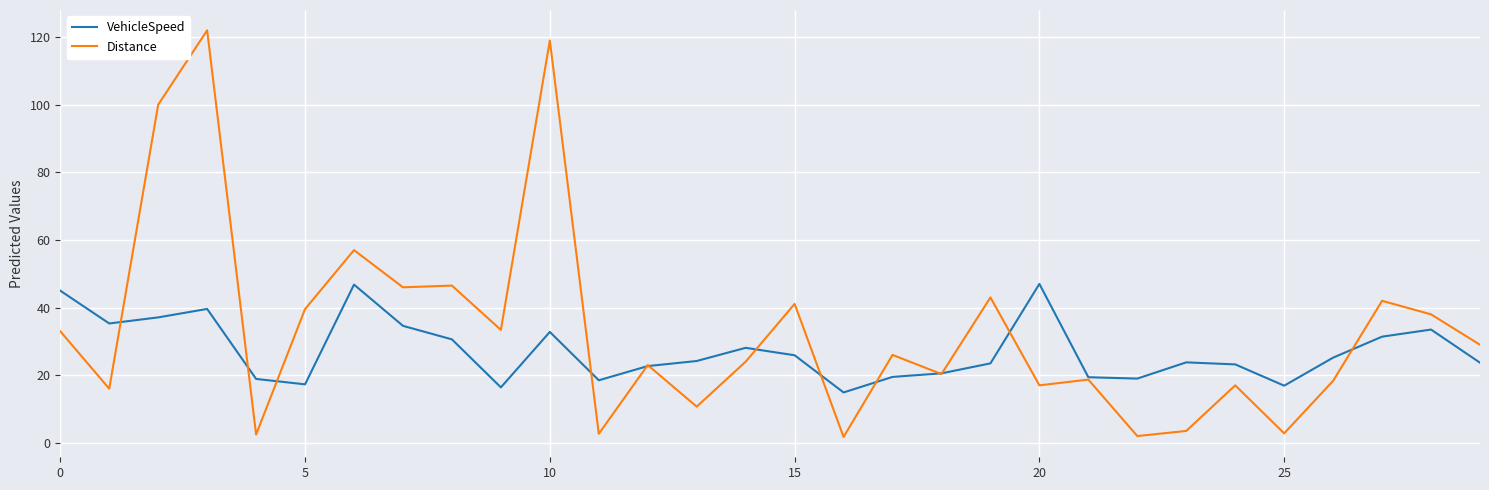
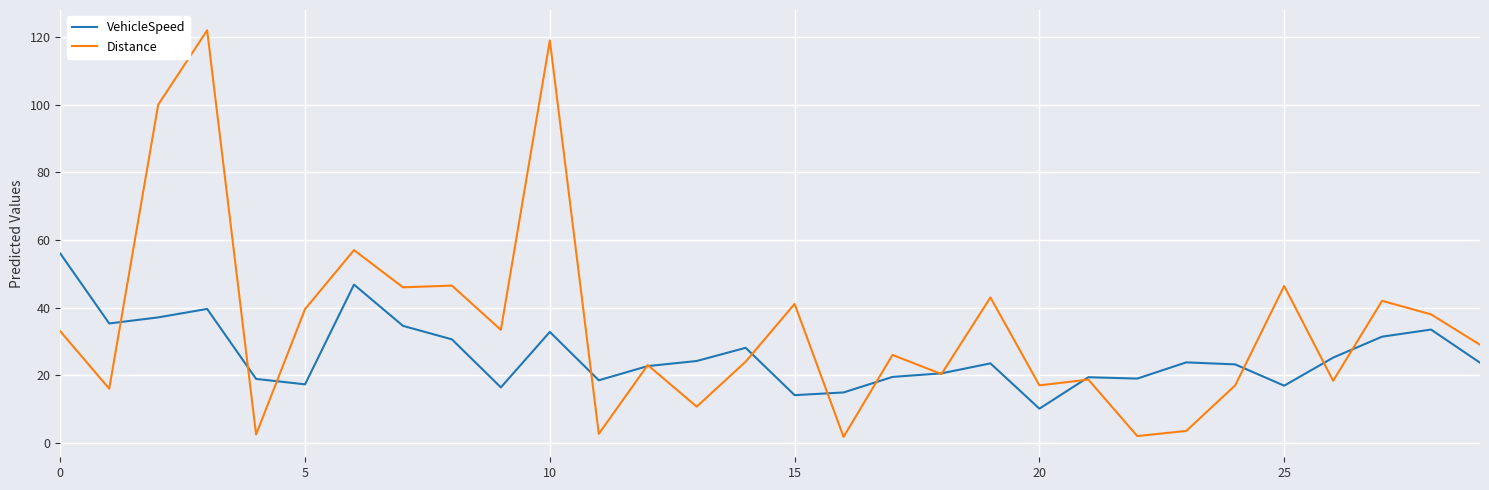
VehicleSpeed, 0: 45 -> 56
VehicleSpeed, 15: 26 -> 14
VehicleSpeed, 20: 47 -> 10
Distance, 25: 3 -> 46
